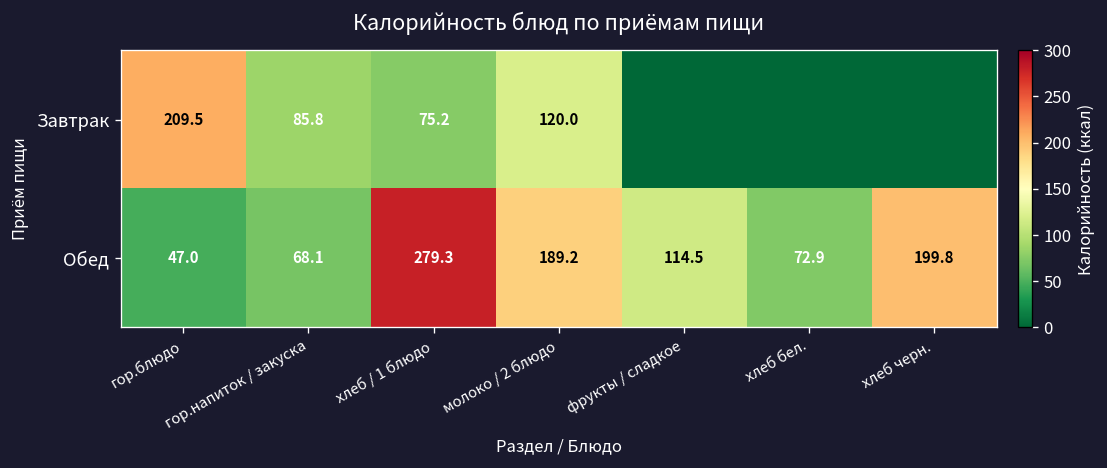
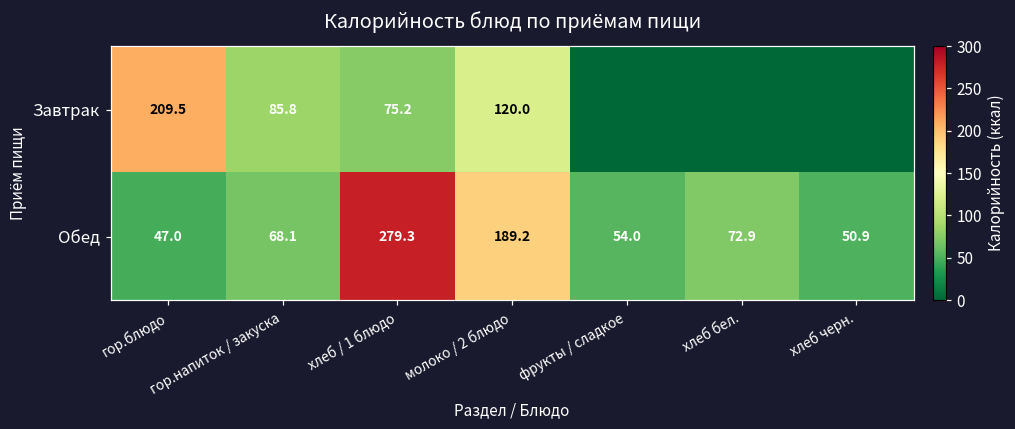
Обед, фрукты / сладкое: 114.5 -> 54.0
Обед, хлеб черн.: 199.8 -> 50.9
